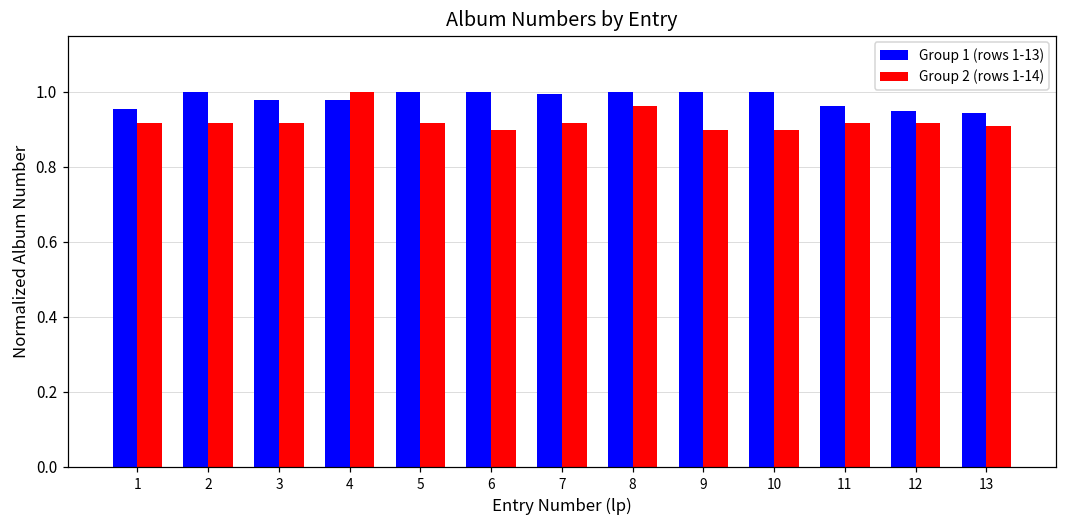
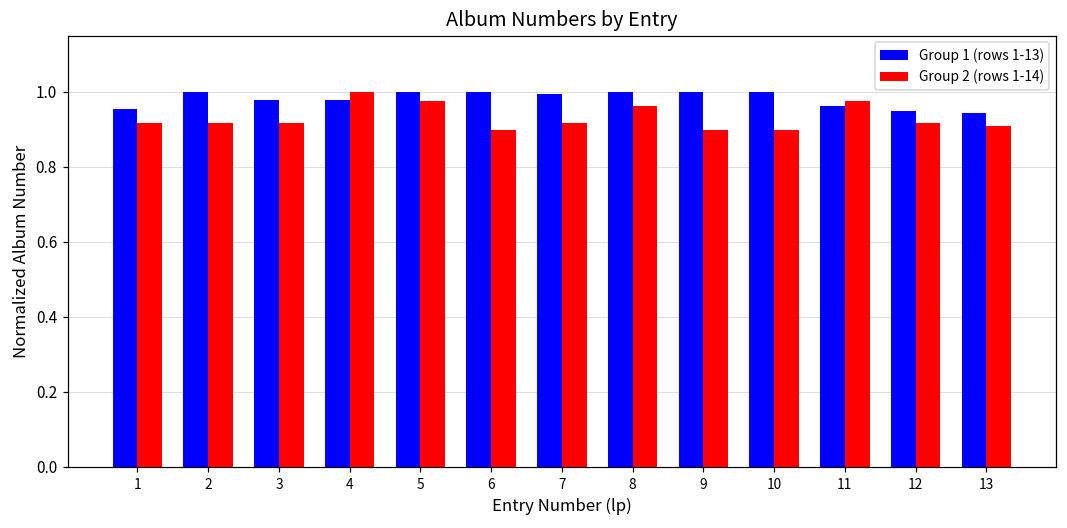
Group 2 (rows 1-14), 5: 0.92 -> 0.98
Group 2 (rows 1-14), 11: 0.92 -> 0.97
